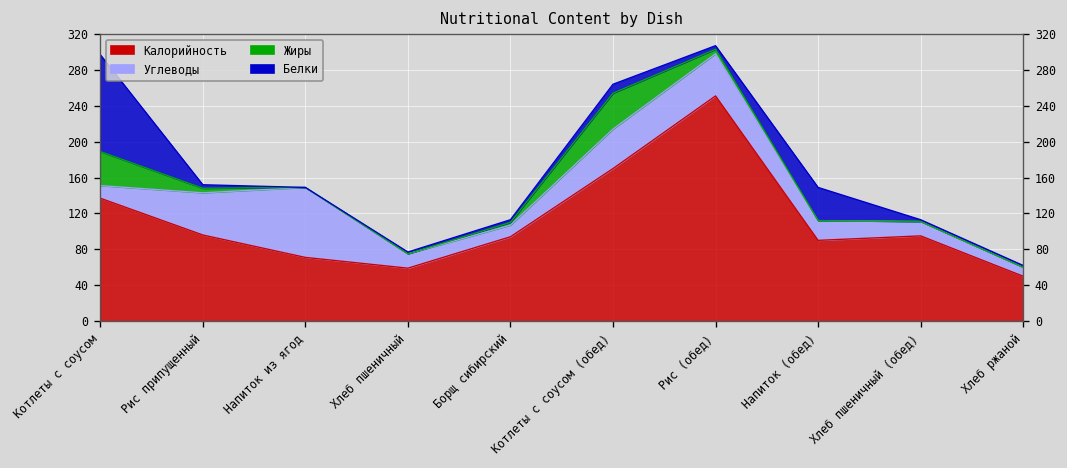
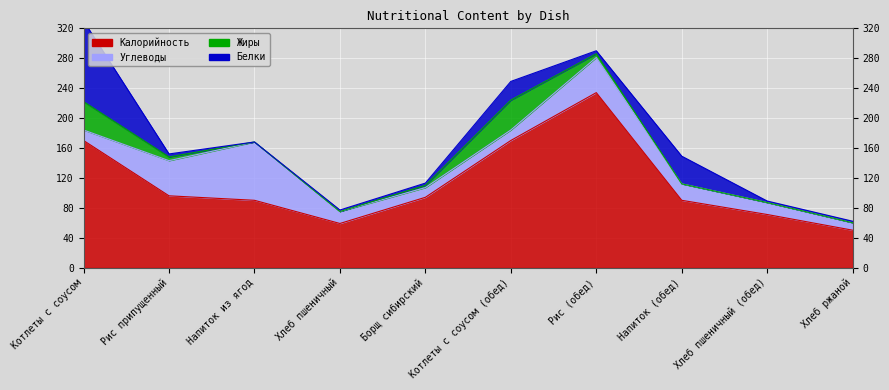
Калорийность, Котлеты с соусом: 140 -> 170
Калорийность, Напиток из ягод: 70 -> 90
Углеводы, Котлеты с соусом (обед): 40 -> 10
Белки, Котлеты с соусом (обед): 10 -> 30
Калорийность, Рис (обед): 250 -> 230
Калорийность, Хлеб пшеничный (обед): 100 -> 70
